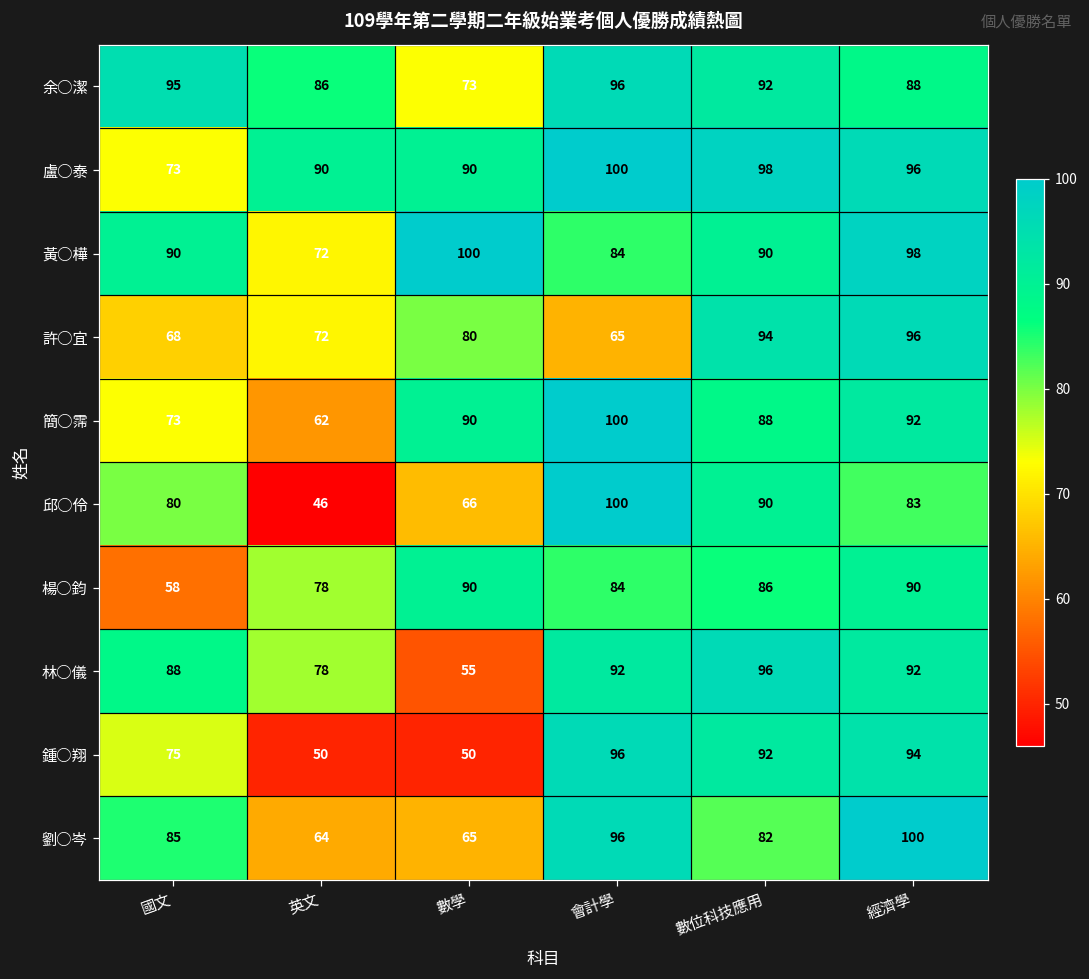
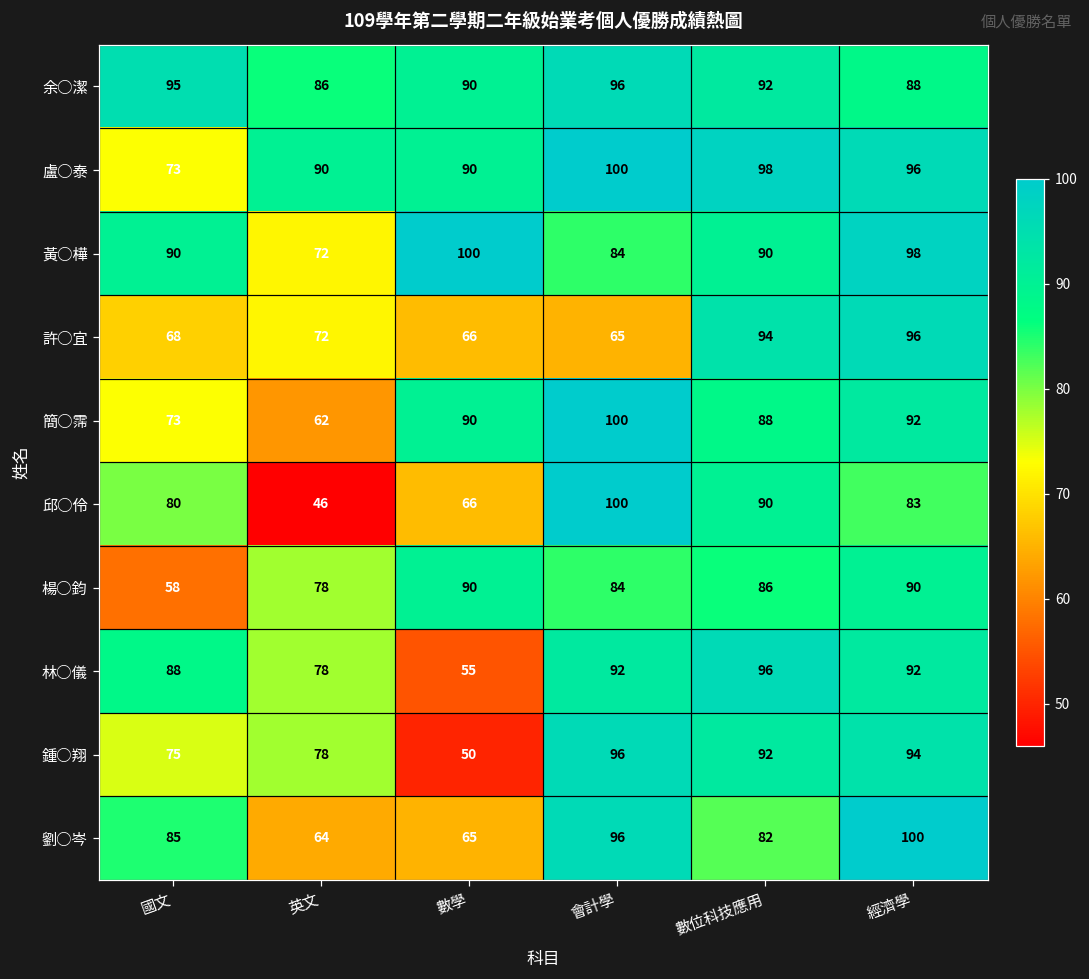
余○潔, 數學: 73 -> 90
許○宜, 數學: 80 -> 66
鍾○翔, 英文: 50 -> 78
